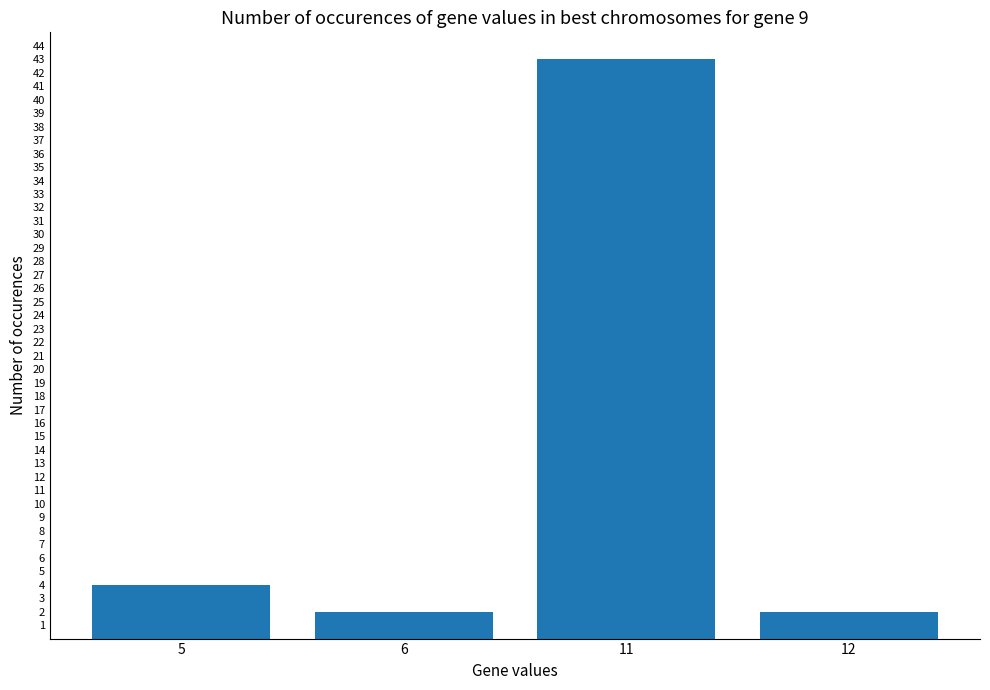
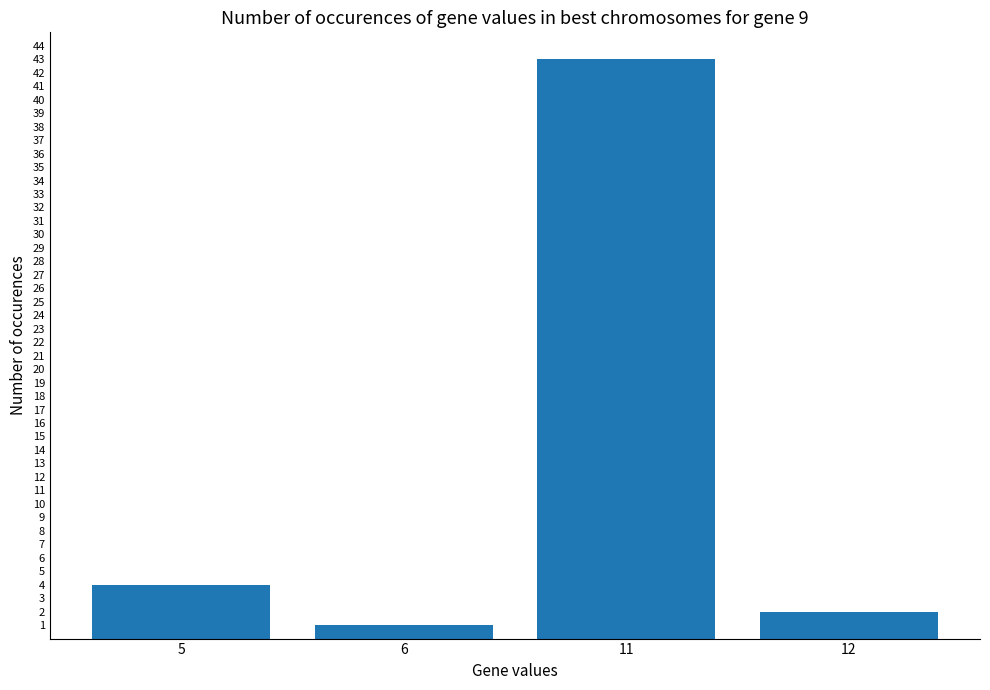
6: 2 -> 1
